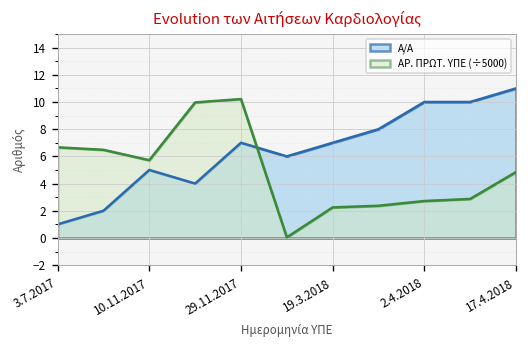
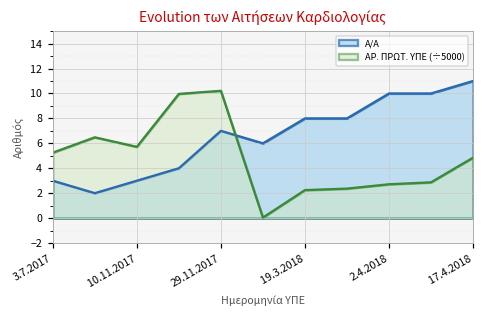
Α/Α, 3.7.2017: 1 -> 3
ΑΡ. ΠΡΩΤ. ΥΠΕ (÷5000), 3.7.2017: 6.7 -> 5.3
Α/Α, 10.11.2017: 5 -> 3
Α/Α, 19.3.2018: 7 -> 8
